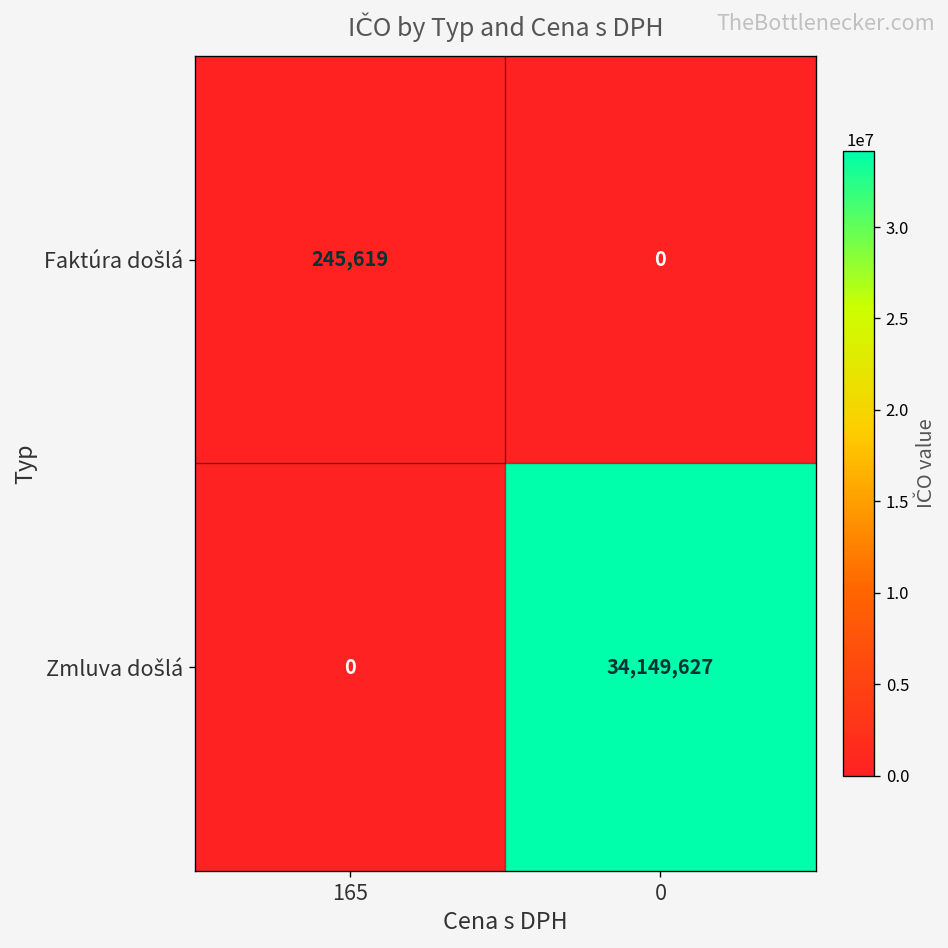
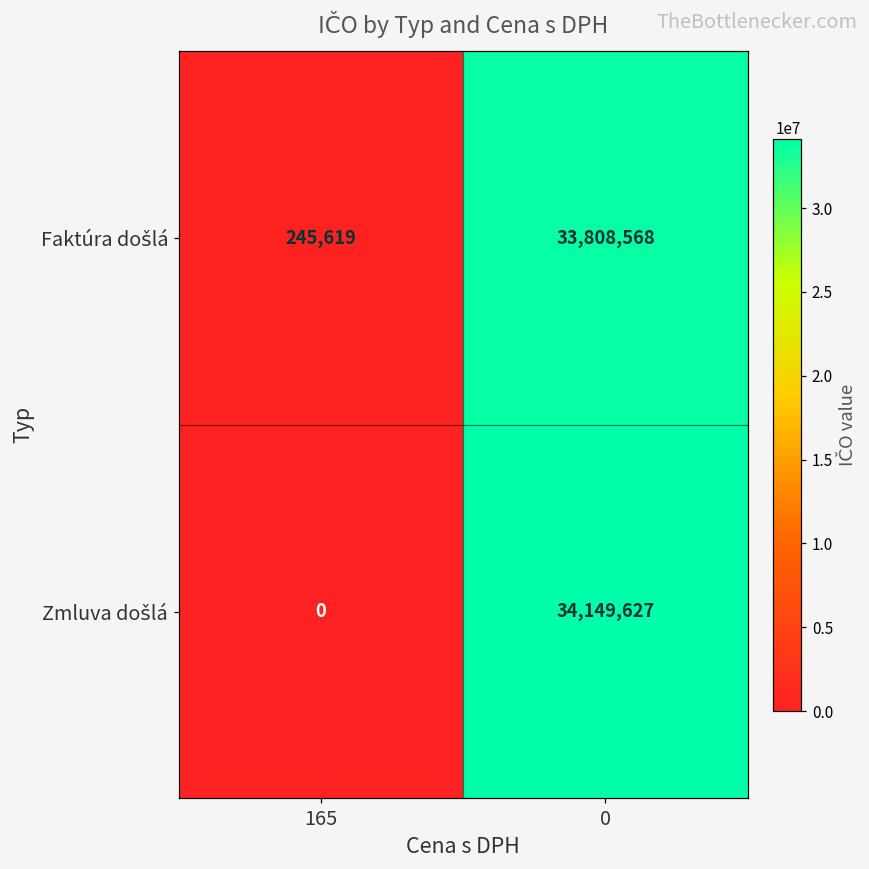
Faktúra došlá, 0: 0 -> 33,808,568
